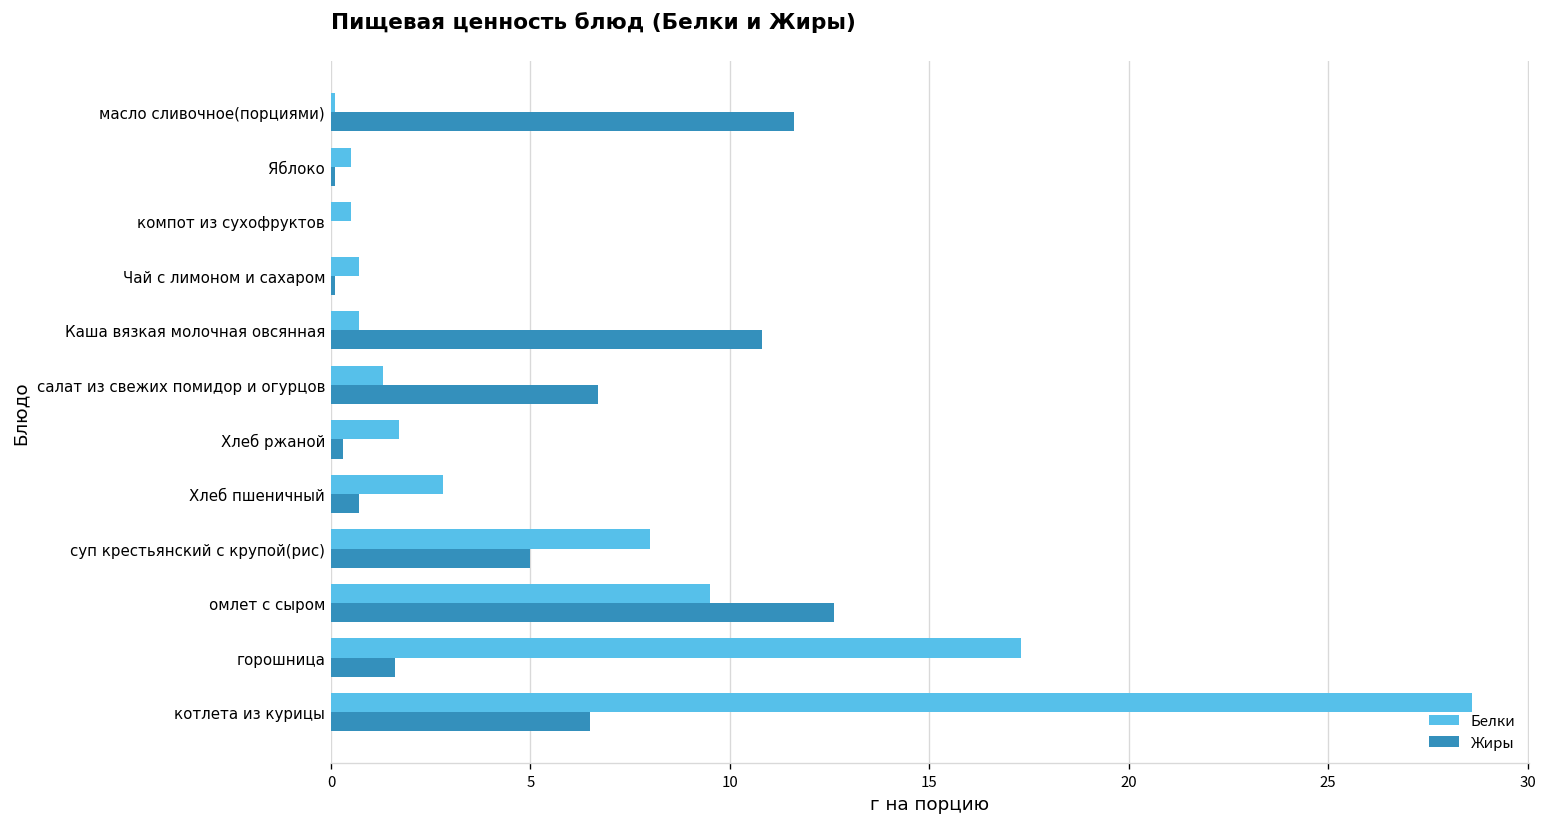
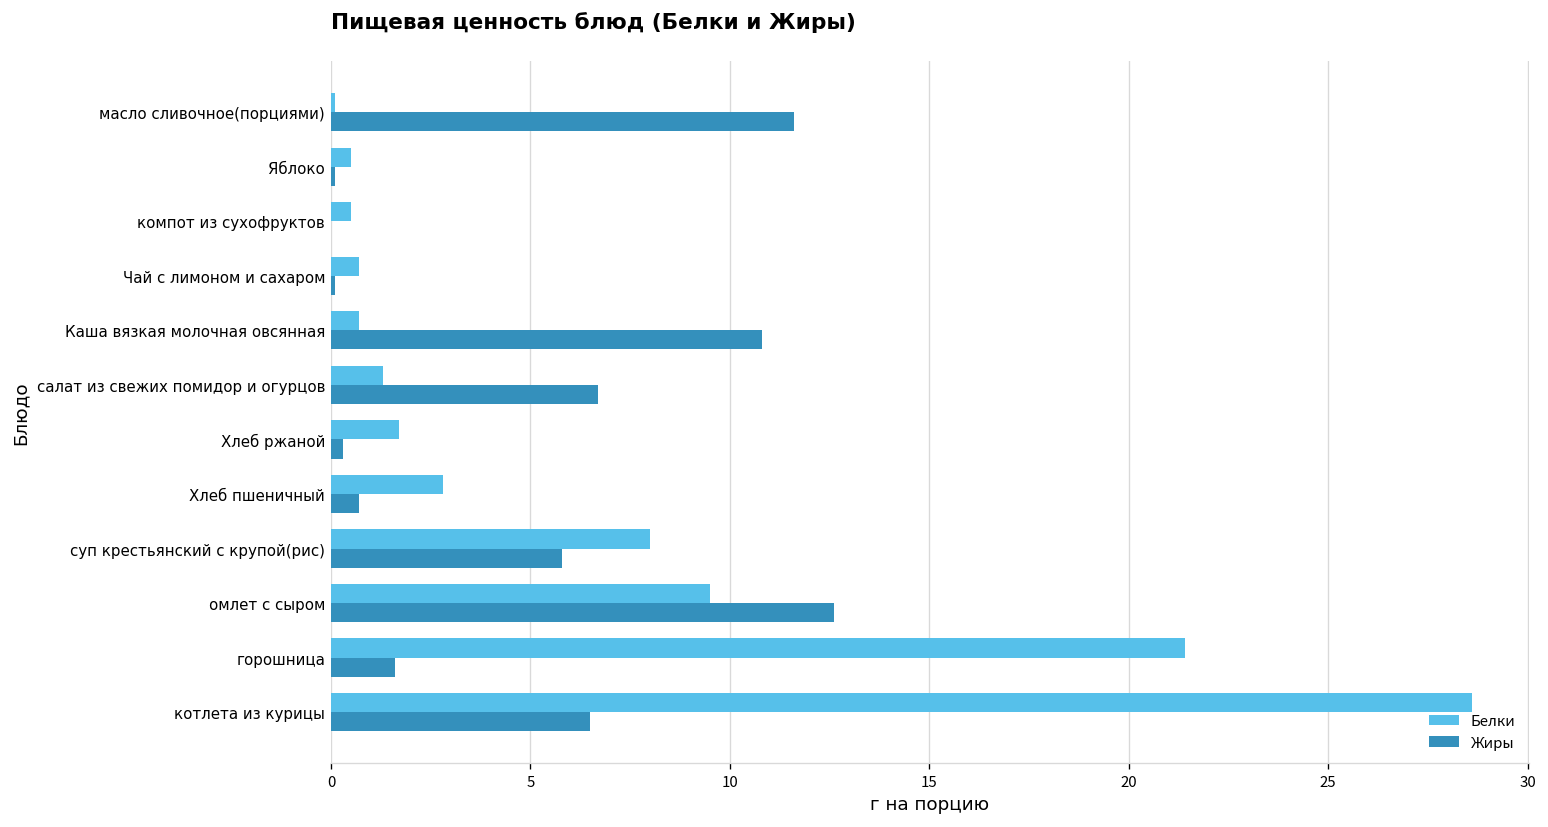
Жиры, суп крестьянский с крупой(рис): 5.0 -> 5.8
Белки, горошница: 17.3 -> 21.4
